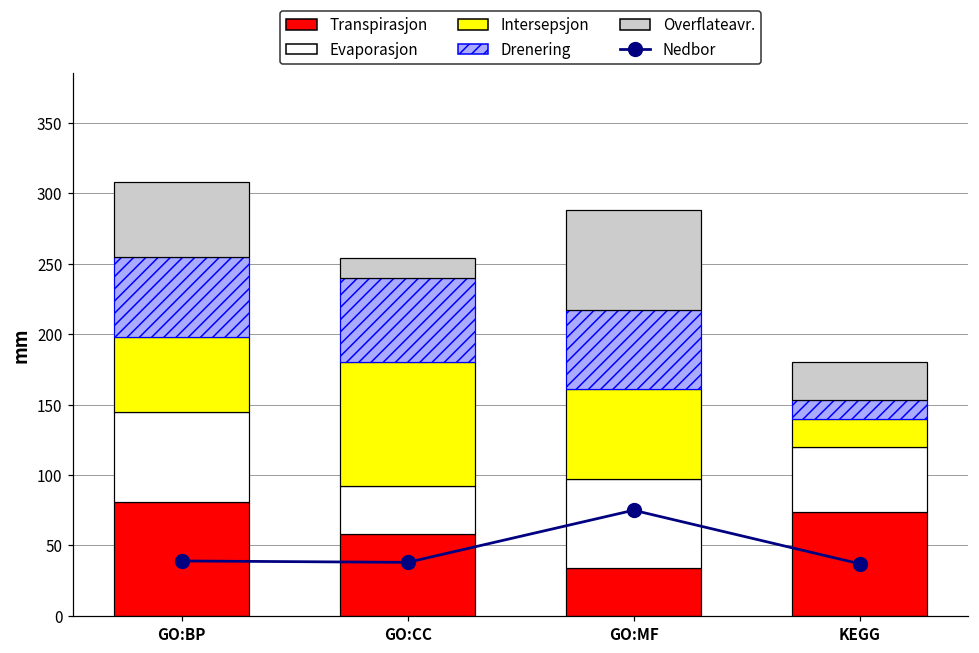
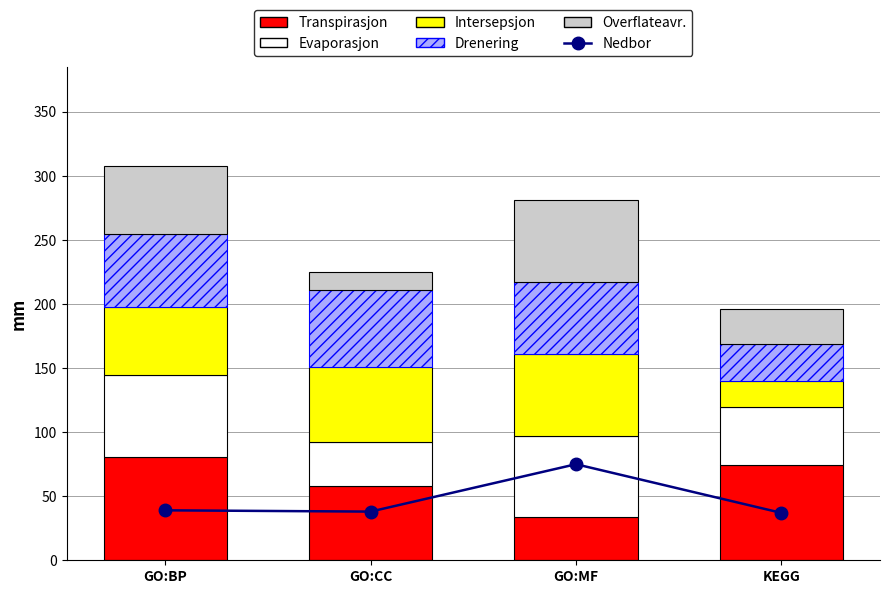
Intersepsjon, GO:CC: 88 -> 59
Overflateavr., GO:MF: 71 -> 64
Drenering, KEGG: 13 -> 29
